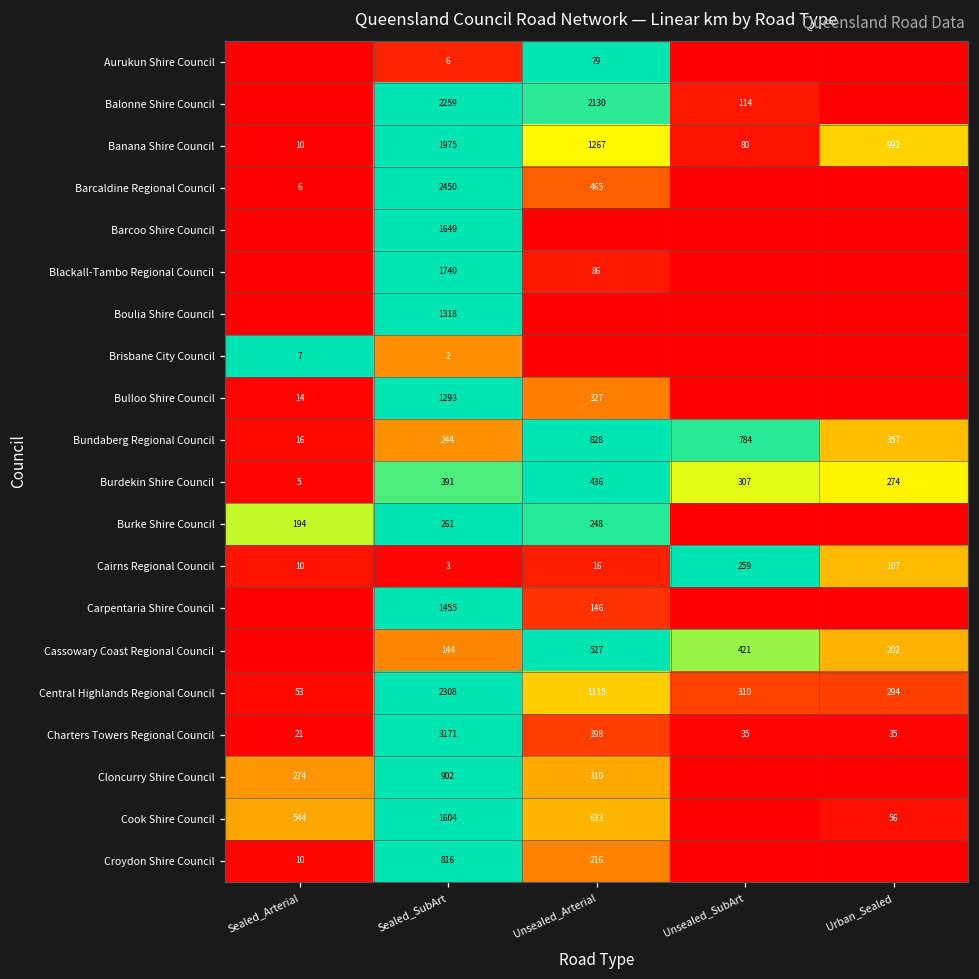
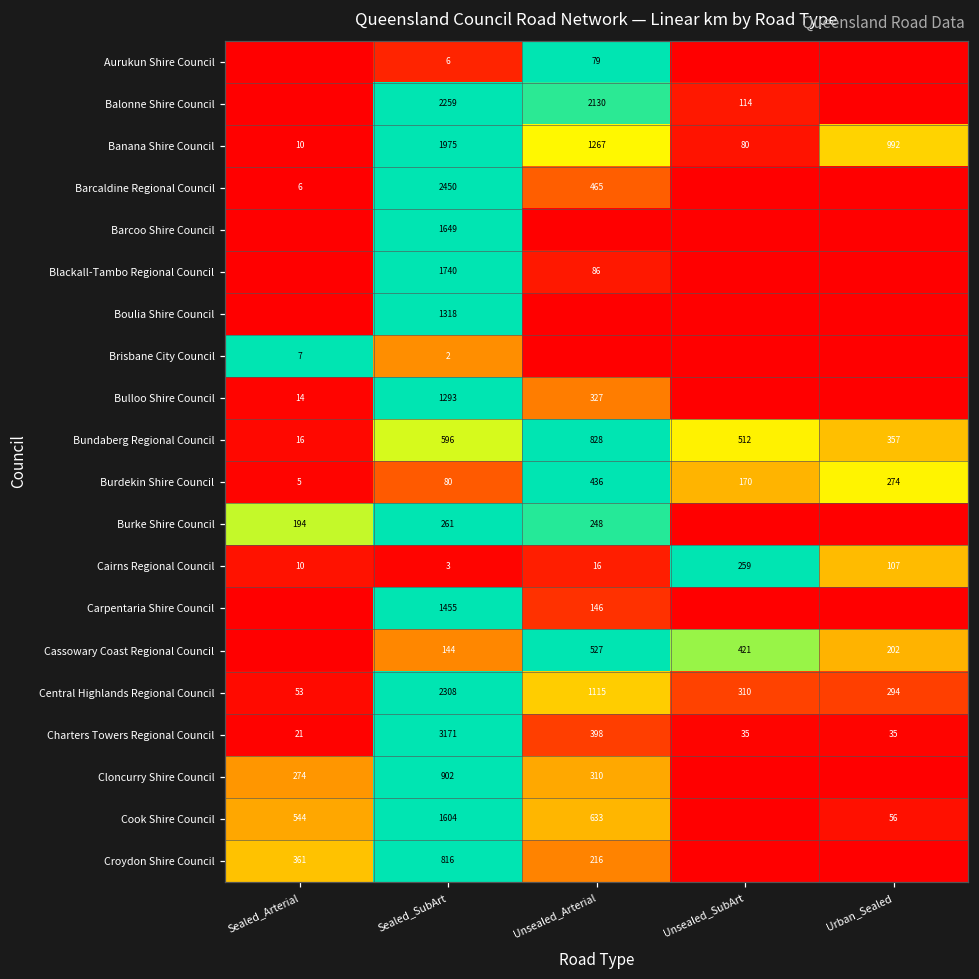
Bundaberg Regional Council, Sealed_SubArt: 244 -> 596
Bundaberg Regional Council, Unsealed_SubArt: 784 -> 512
Burdekin Shire Council, Sealed_SubArt: 391 -> 80
Burdekin Shire Council, Unsealed_SubArt: 307 -> 170
Croydon Shire Council, Sealed_Arterial: 10 -> 361
